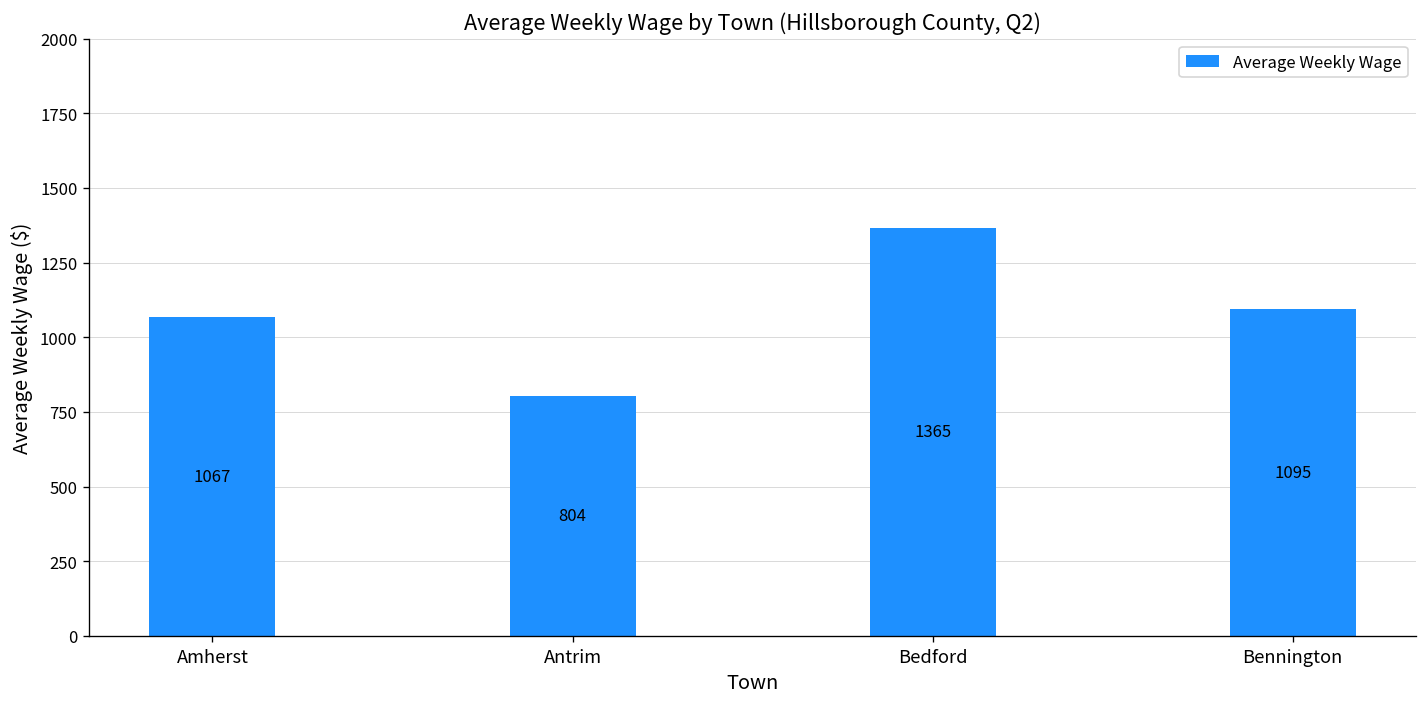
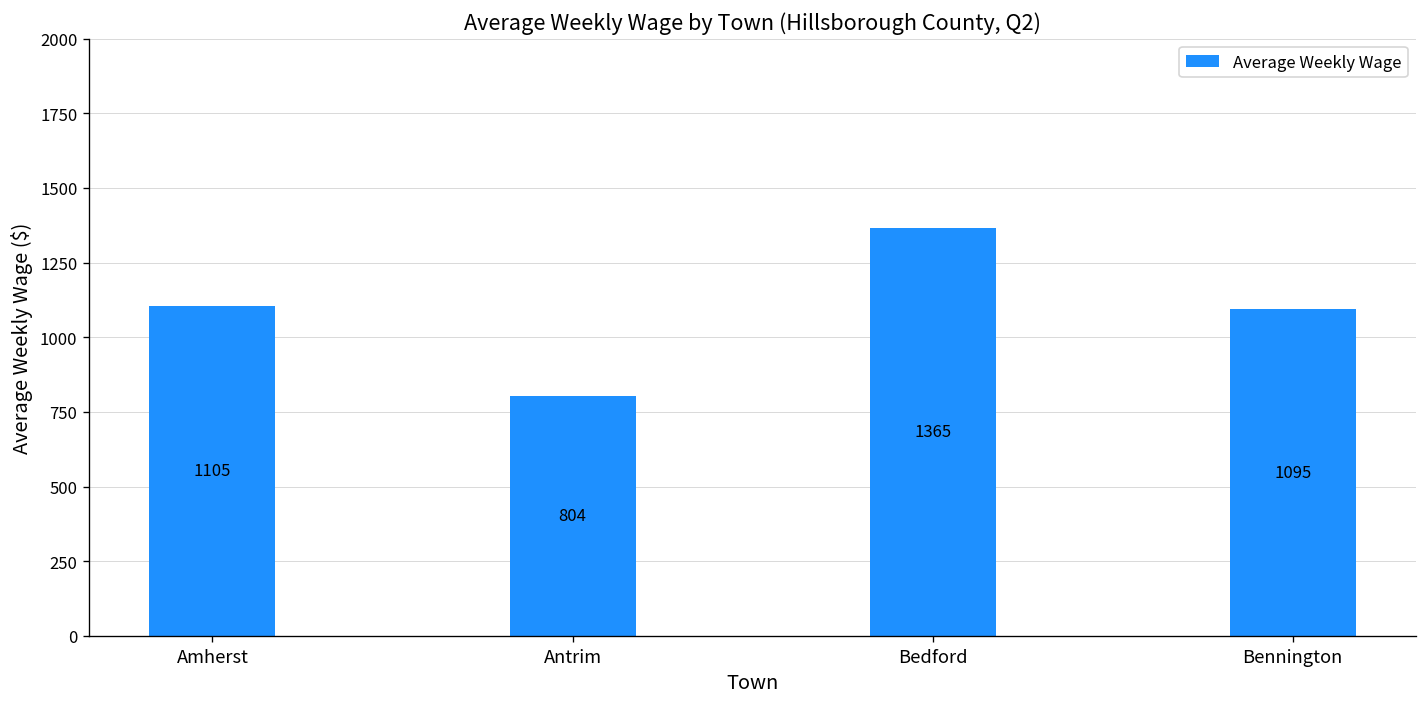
Amherst: 1067 -> 1105
